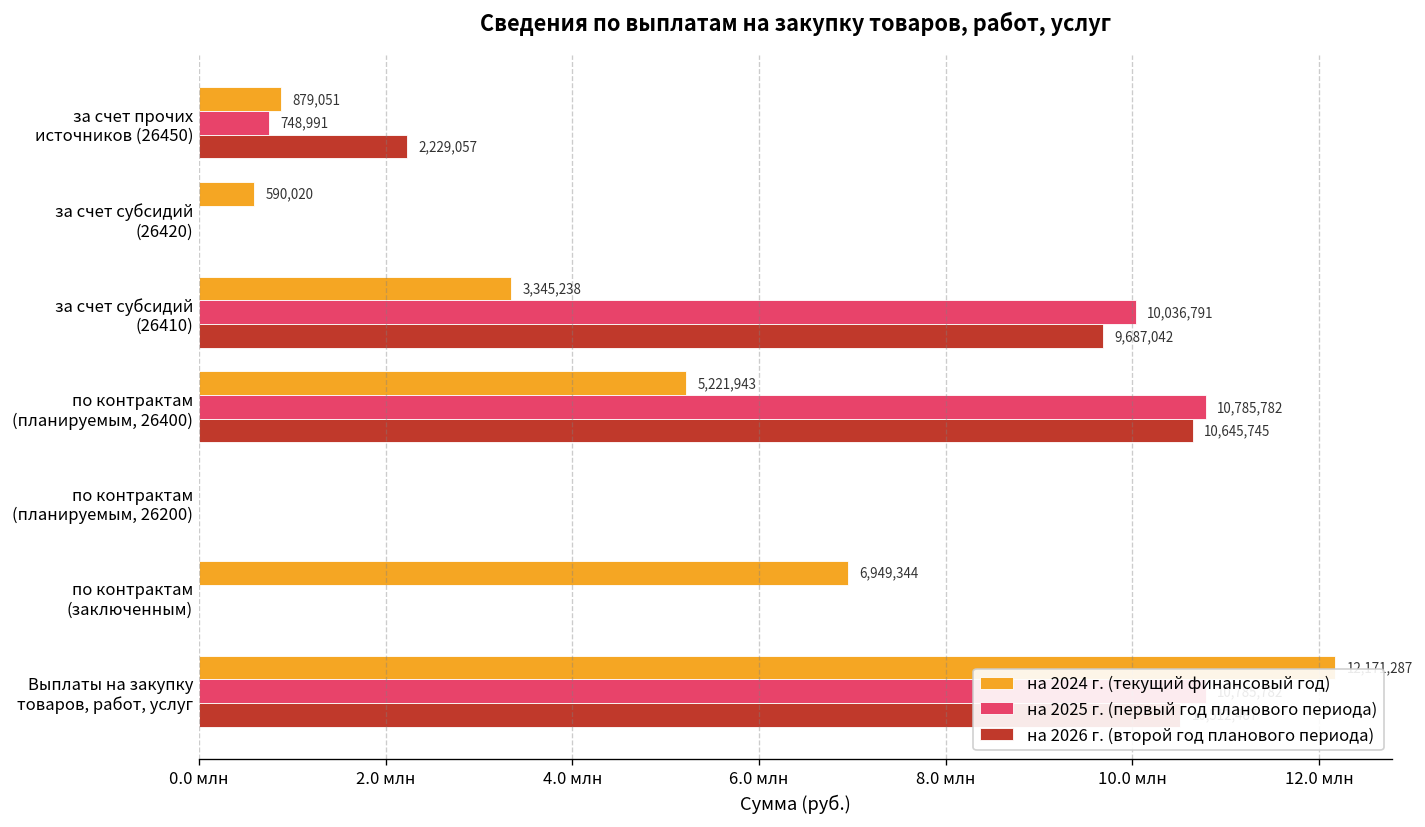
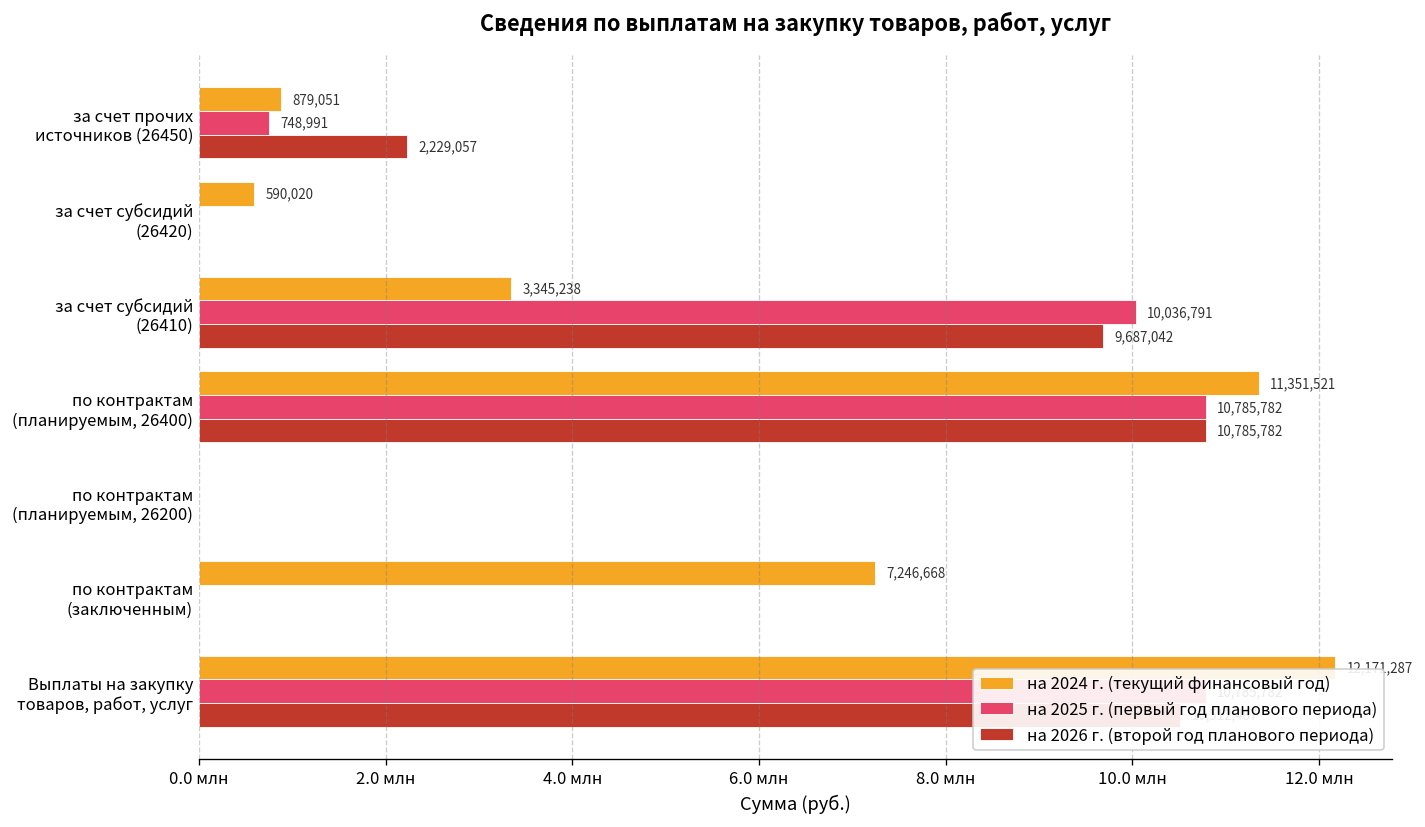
на 2024 г. (текущий финансовый год), по контрактам (планируемым, 26400): 5,221,943 -> 11,351,521
на 2026 г. (второй год планового периода), по контрактам (планируемым, 26400): 10,645,745 -> 10,785,782
на 2024 г. (текущий финансовый год), по контрактам (заключенным): 6,949,344 -> 7,246,668
